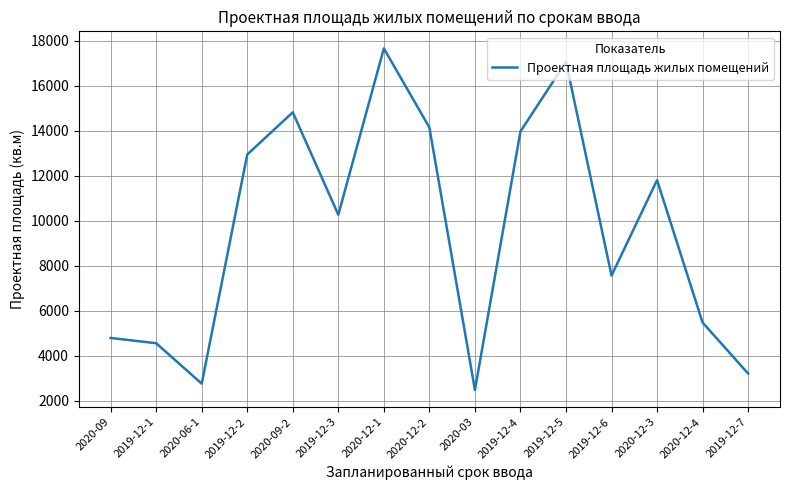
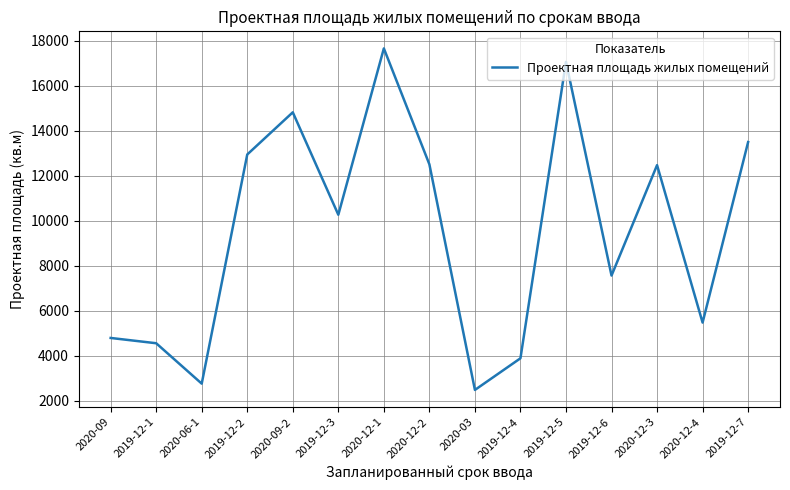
2020-12-2: 14100 -> 12500
2019-12-4: 14000 -> 3900
2020-12-3: 11800 -> 12500
2019-12-7: 3200 -> 13500
